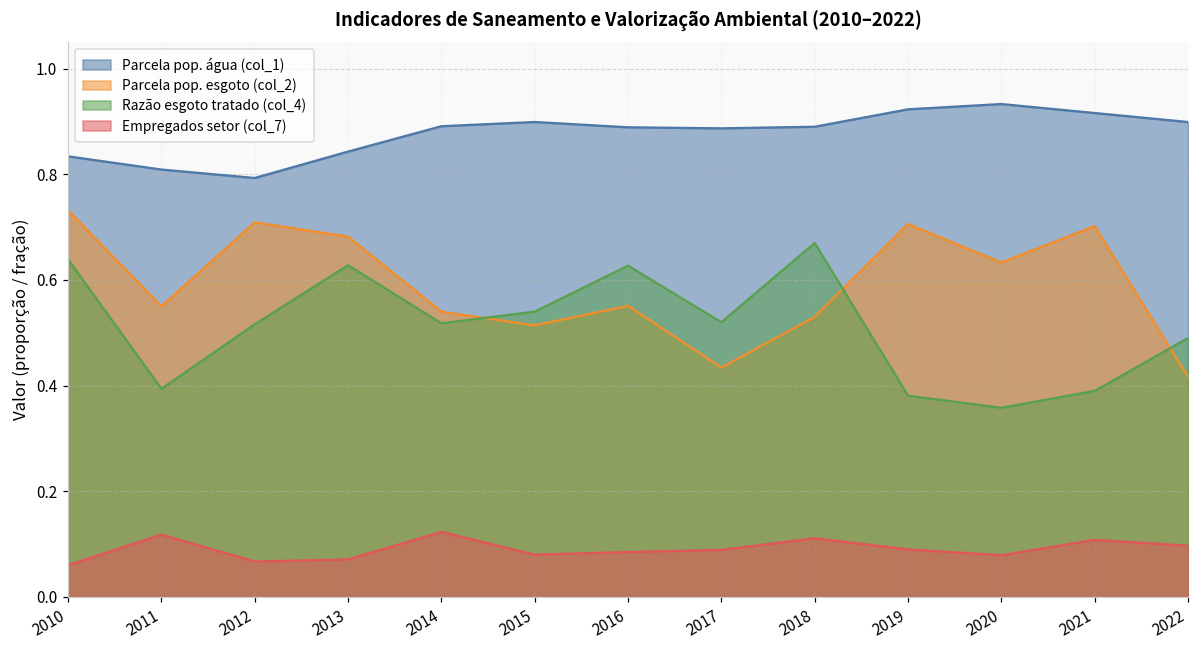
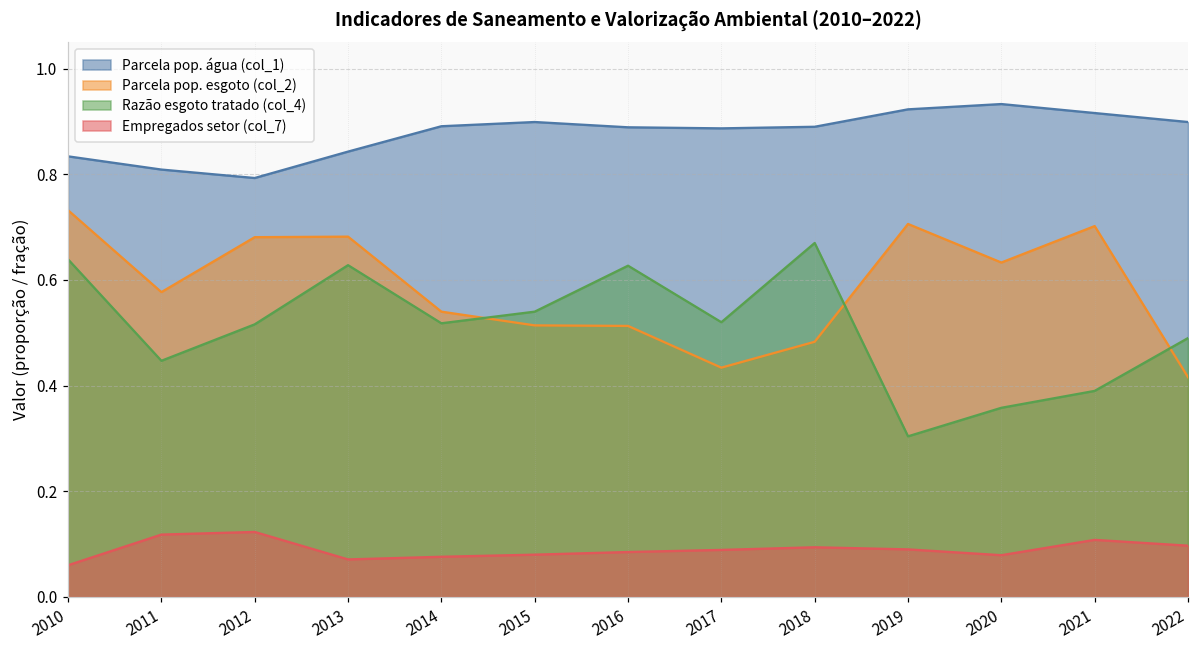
Parcela pop. esgoto (col_2), 2011: 0.55 -> 0.58
Razão esgoto tratado (col_4), 2011: 0.39 -> 0.45
Parcela pop. esgoto (col_2), 2012: 0.71 -> 0.68
Empregados setor (col_7), 2012: 0.07 -> 0.12
Empregados setor (col_7), 2014: 0.12 -> 0.08
Parcela pop. esgoto (col_2), 2016: 0.55 -> 0.51
Parcela pop. esgoto (col_2), 2018: 0.53 -> 0.48
Empregados setor (col_7), 2018: 0.11 -> 0.09
Razão esgoto tratado (col_4), 2019: 0.38 -> 0.30
